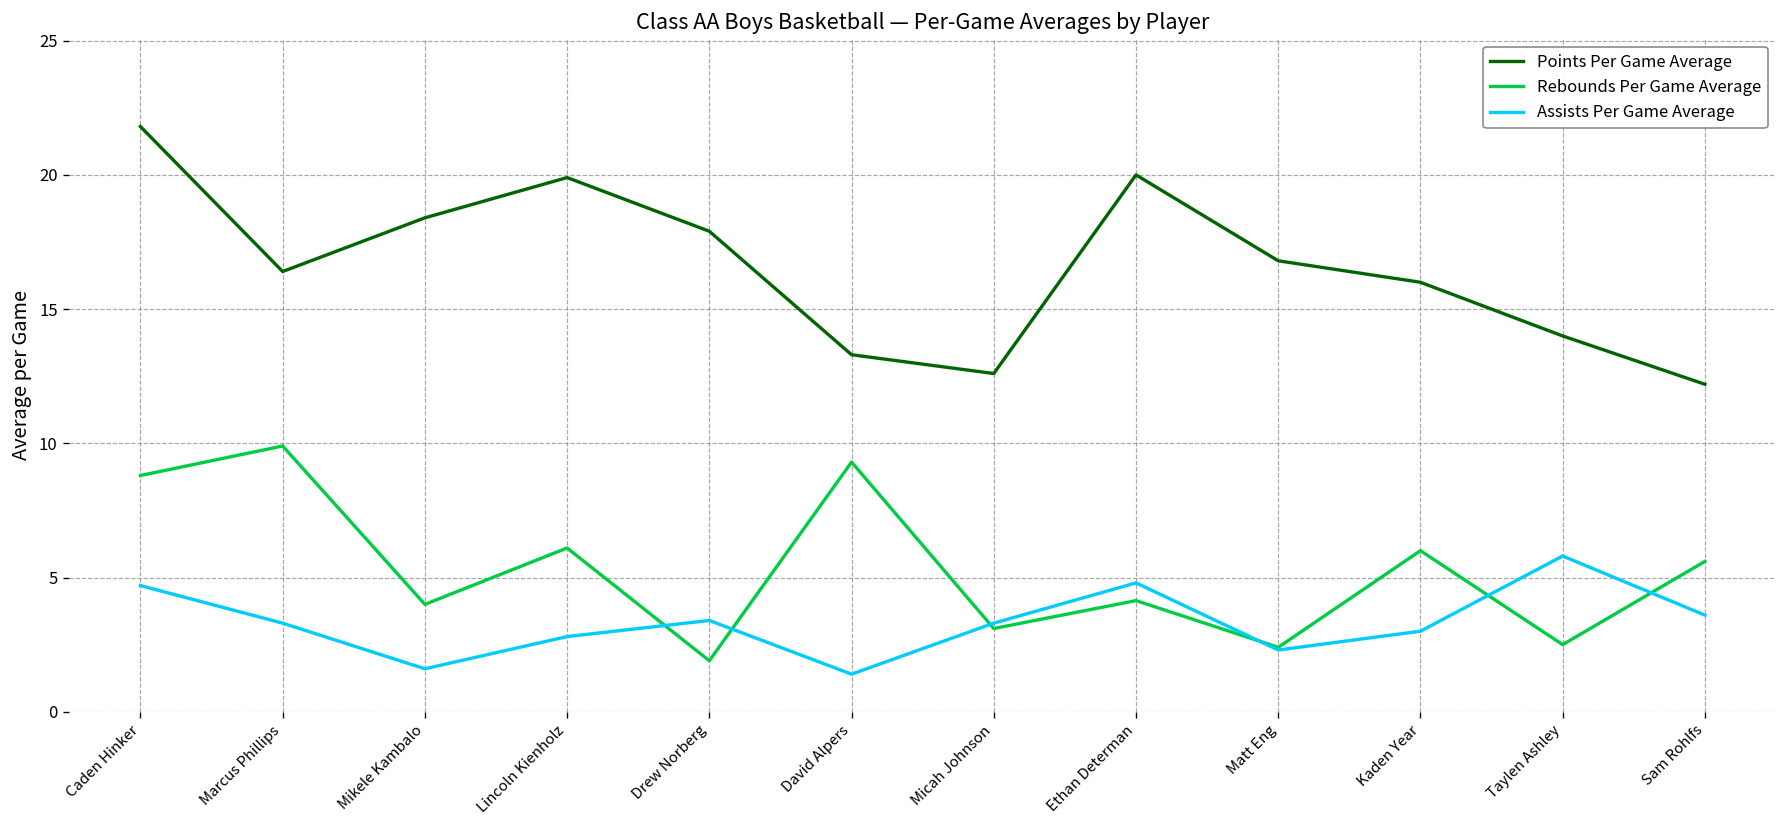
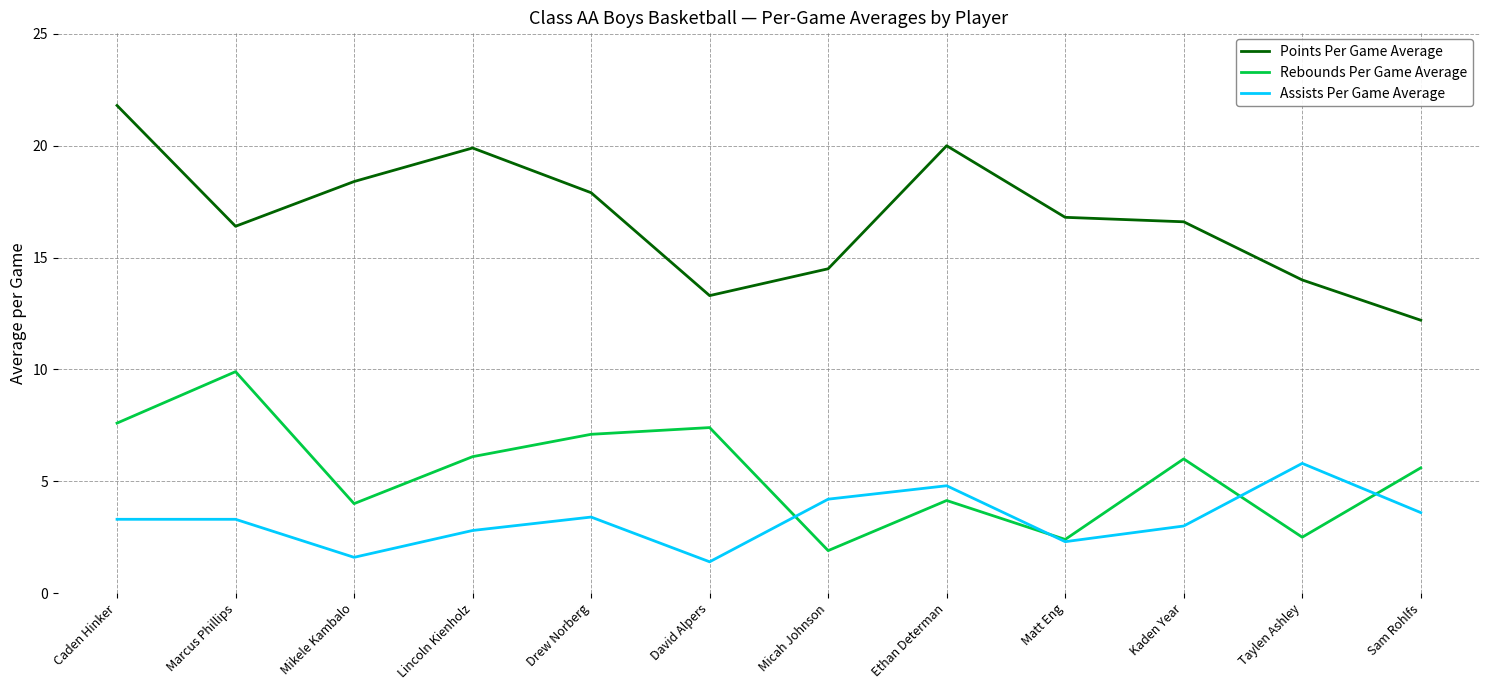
Rebounds Per Game Average, Caden Hinker: 8.8 -> 7.6
Assists Per Game Average, Caden Hinker: 4.7 -> 3.3
Rebounds Per Game Average, Drew Norberg: 1.9 -> 7.1
Rebounds Per Game Average, David Alpers: 9.3 -> 7.4
Points Per Game Average, Micah Johnson: 12.6 -> 14.5
Rebounds Per Game Average, Micah Johnson: 3.1 -> 1.9
Assists Per Game Average, Micah Johnson: 3.3 -> 4.2
Points Per Game Average, Kaden Year: 16.0 -> 16.6
